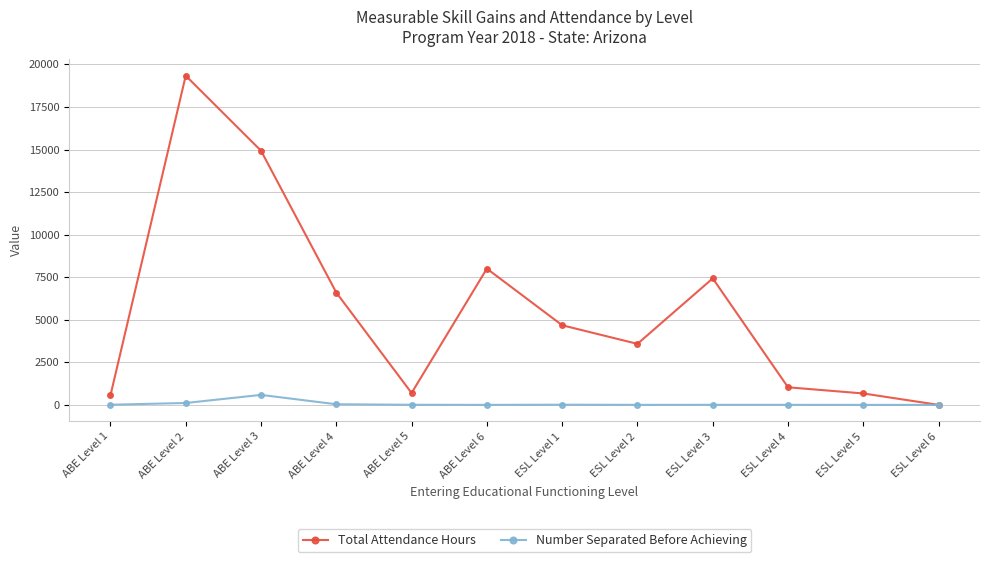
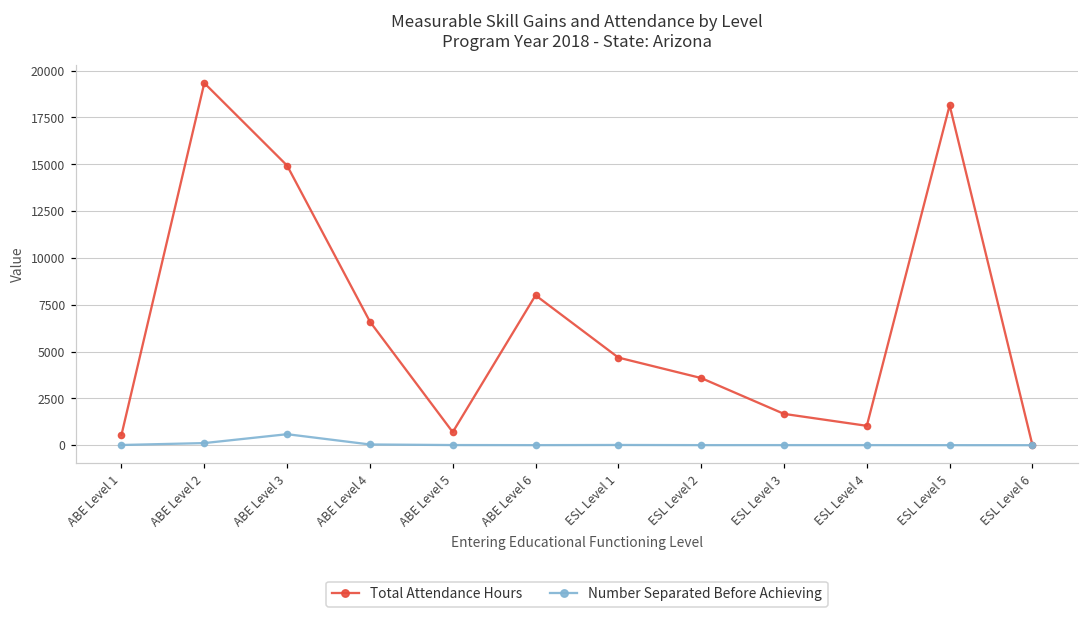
Total Attendance Hours, ESL Level 3: 7400 -> 1700
Total Attendance Hours, ESL Level 5: 700 -> 18100
